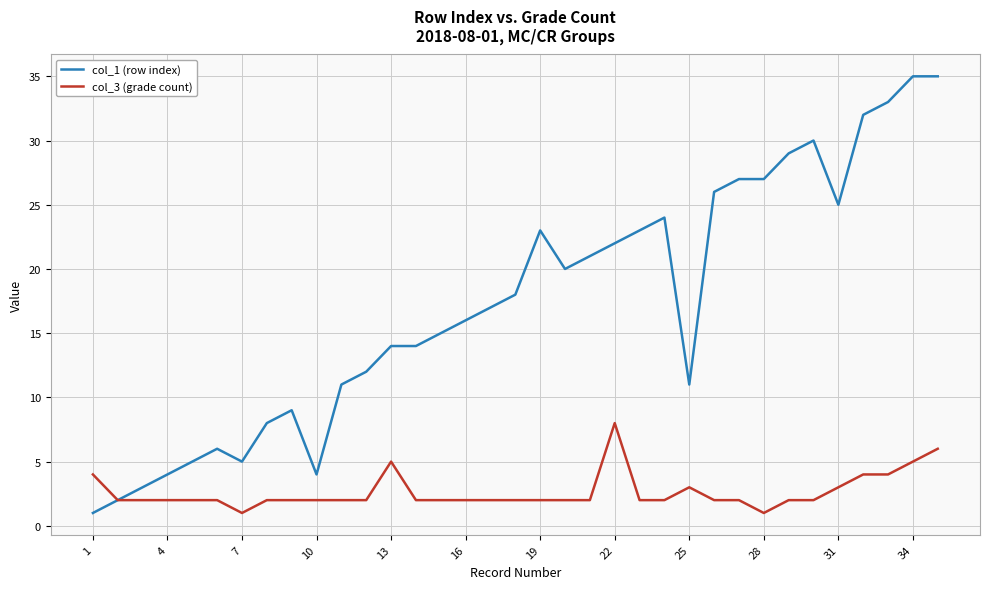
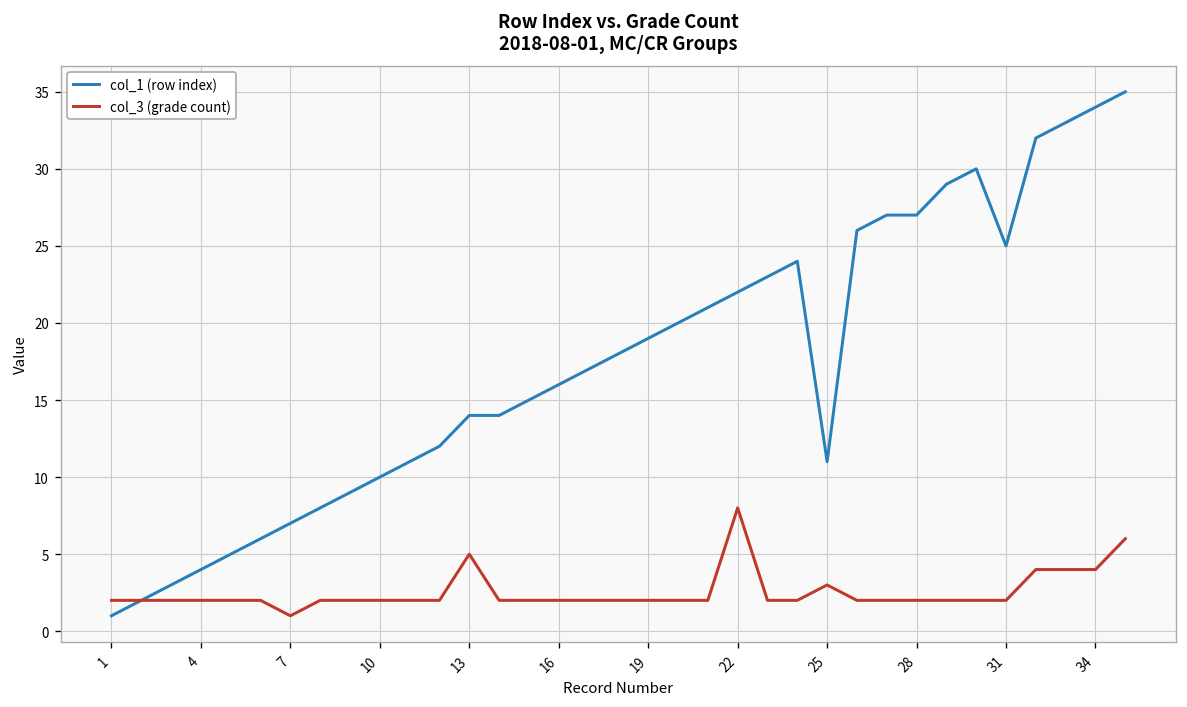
col_3 (grade count), 1: 4 -> 2
col_1 (row index), 7: 5 -> 7
col_1 (row index), 10: 4 -> 10
col_1 (row index), 19: 23 -> 19
col_3 (grade count), 28: 1 -> 2
col_3 (grade count), 31: 3 -> 2
col_1 (row index), 34: 35 -> 34
col_3 (grade count), 34: 5 -> 4
